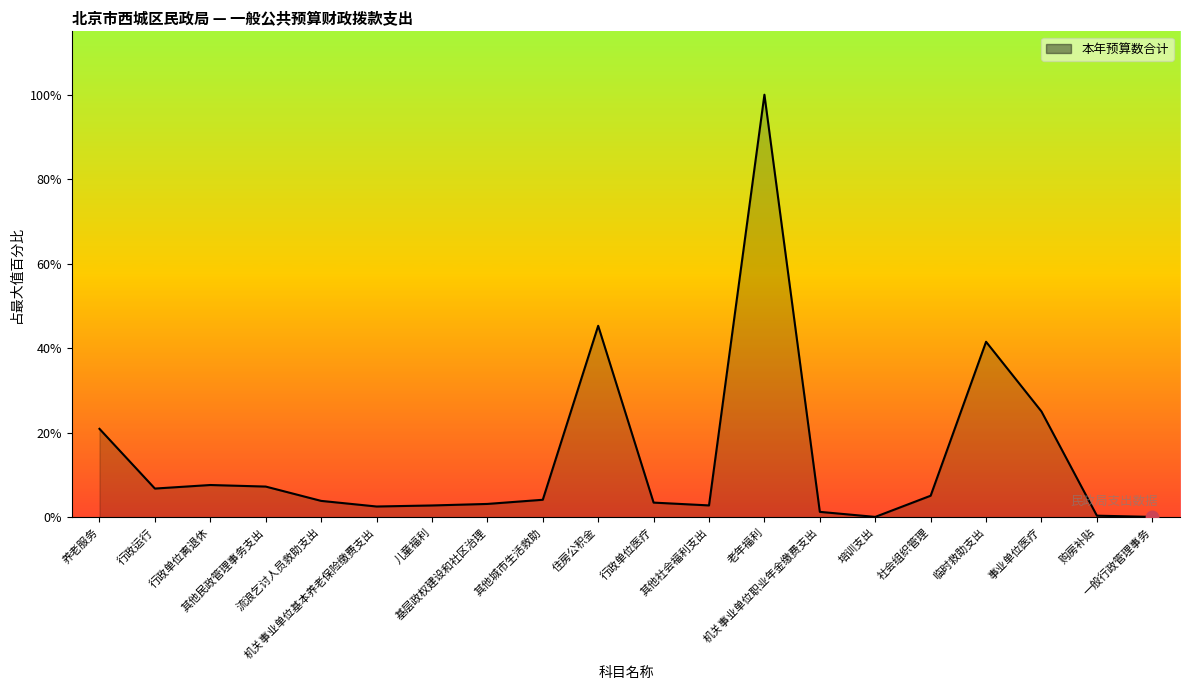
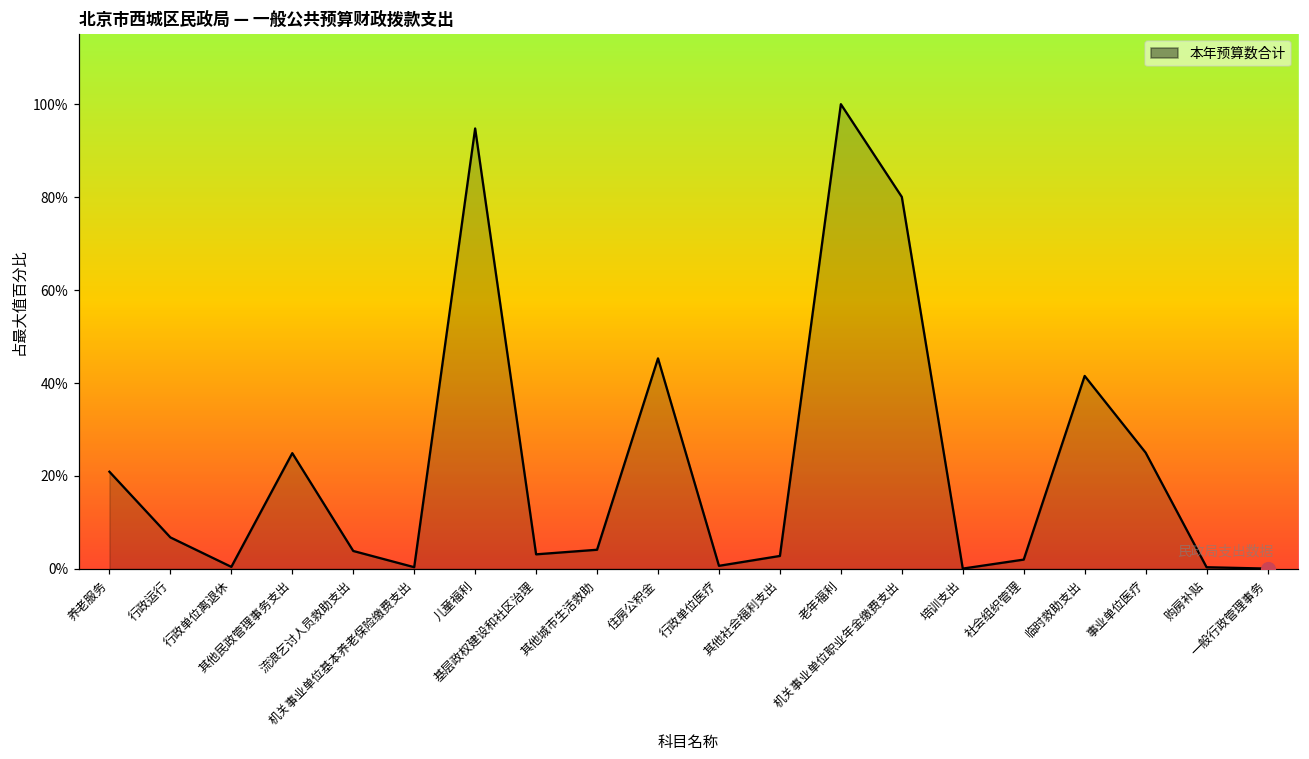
本年预算数合计, 行政单位离退休: 8% -> 0%
本年预算数合计, 其他民政管理事务支出: 7% -> 25%
本年预算数合计, 机关事业单位基本养老保险缴费支出: 3% -> 0%
本年预算数合计, 儿童福利: 3% -> 95%
本年预算数合计, 行政单位医疗: 3% -> 1%
本年预算数合计, 机关事业单位职业年金缴费支出: 1% -> 80%
本年预算数合计, 社会组织管理: 5% -> 2%
